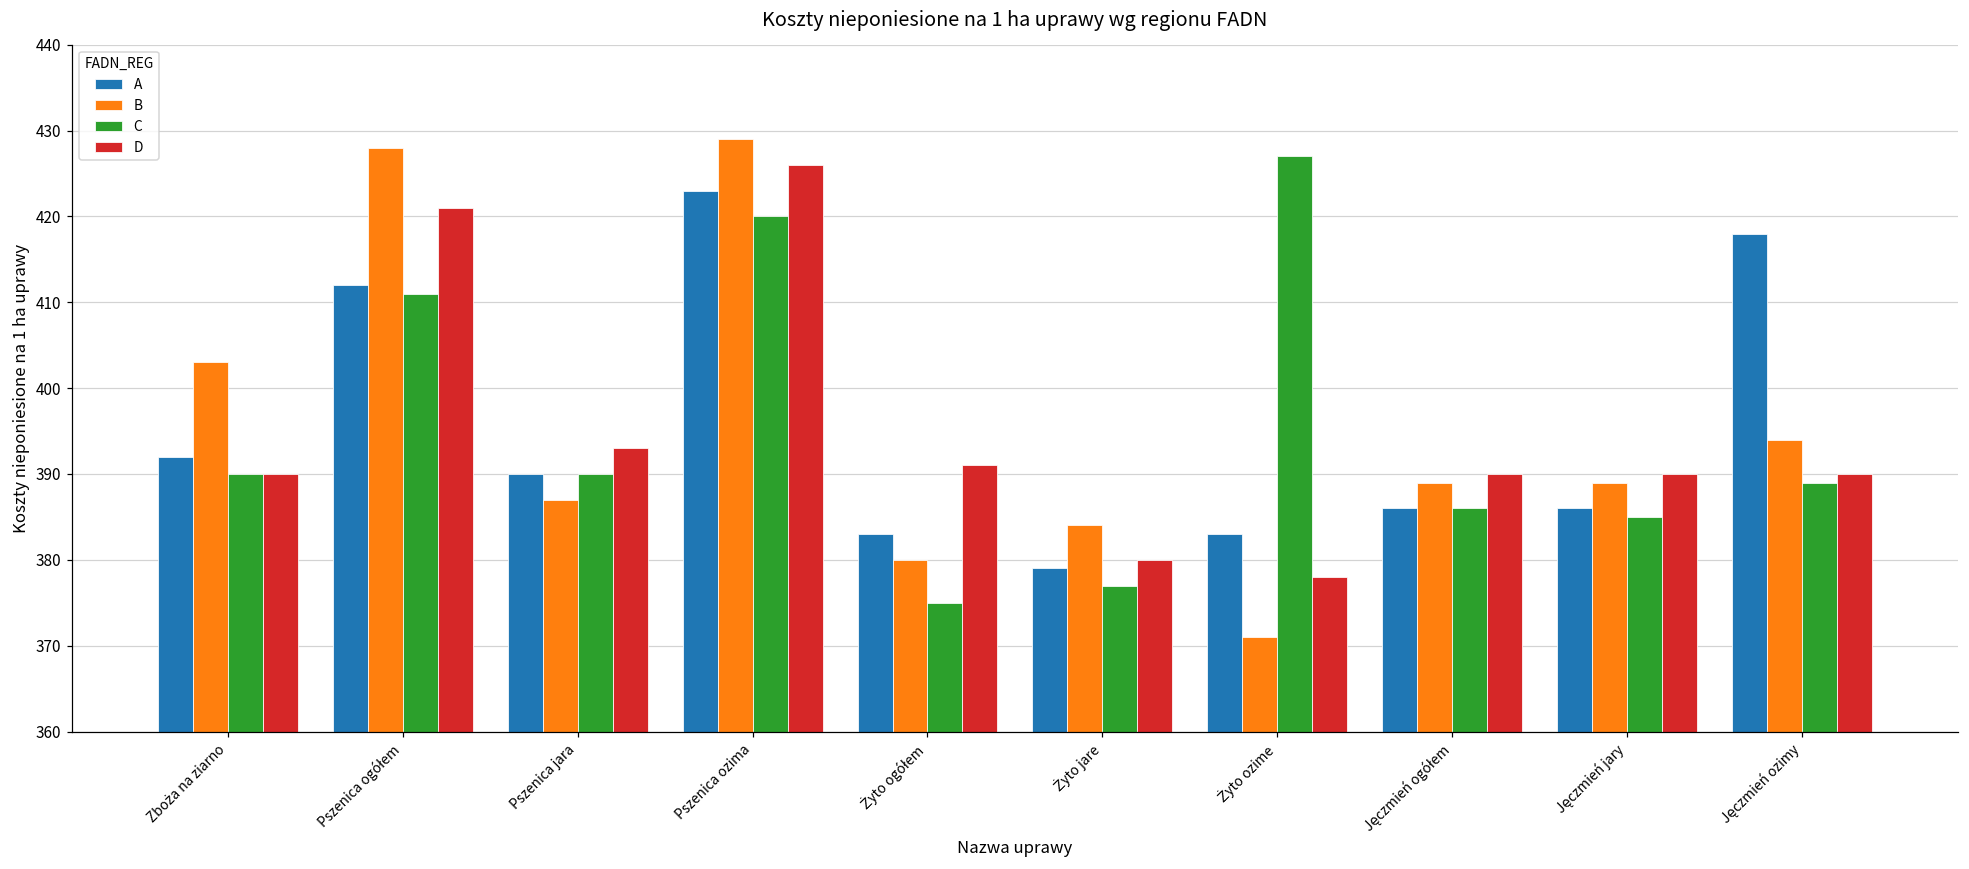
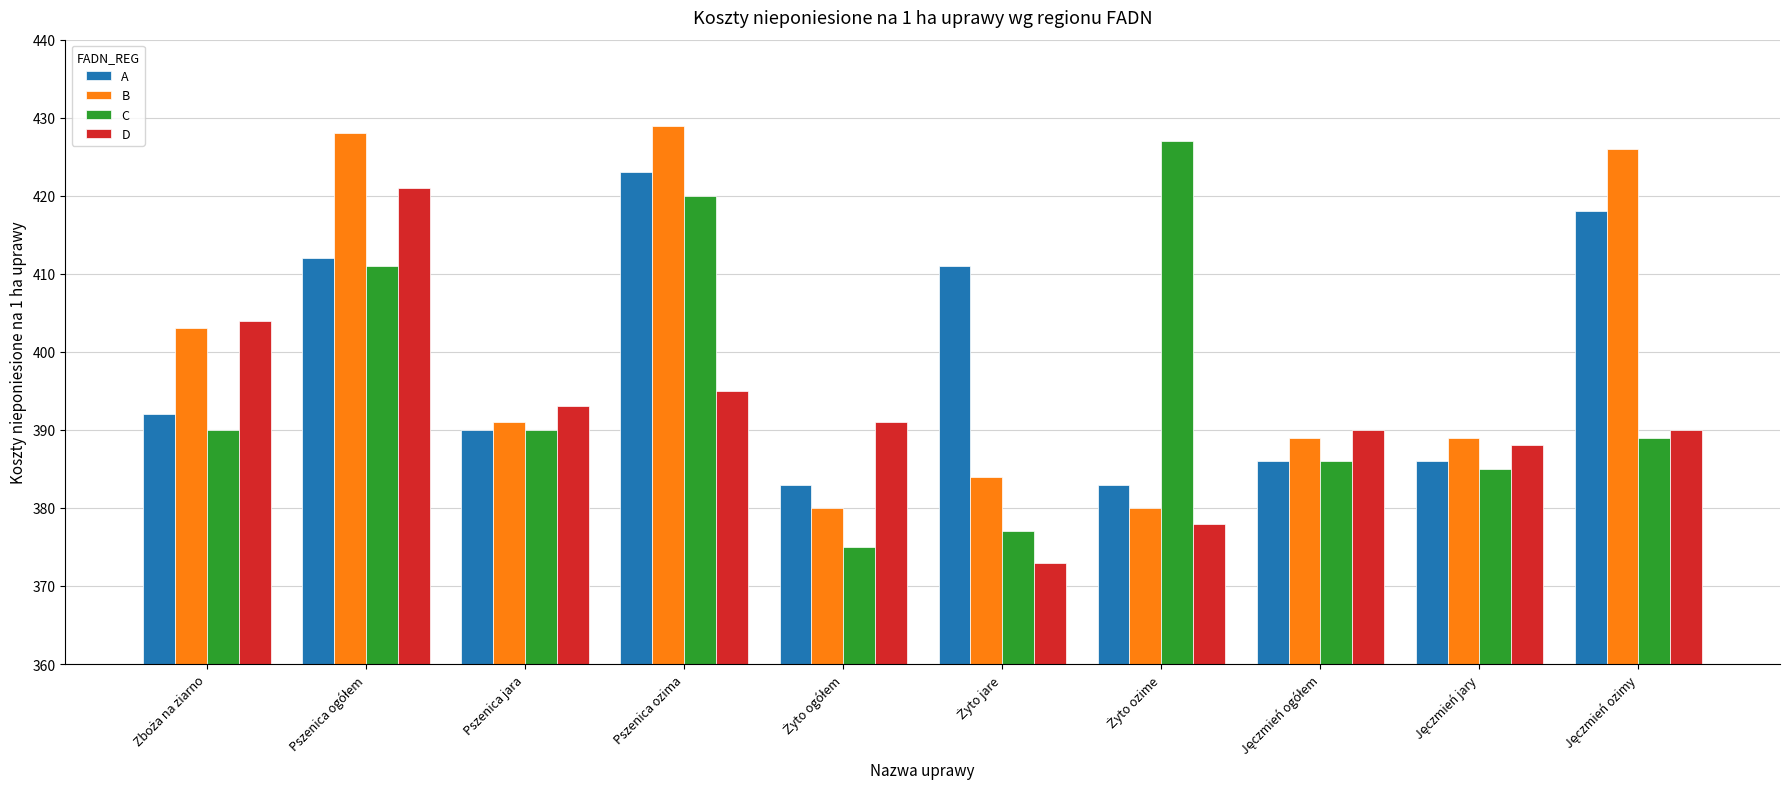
D, Zboża na ziarno: 390 -> 404
B, Pszenica jara: 387 -> 391
D, Pszenica ozima: 426 -> 395
A, Żyto jare: 379 -> 411
D, Żyto jare: 380 -> 373
B, Żyto ozime: 371 -> 380
D, Jęczmień jary: 390 -> 388
B, Jęczmień ozimy: 394 -> 426
